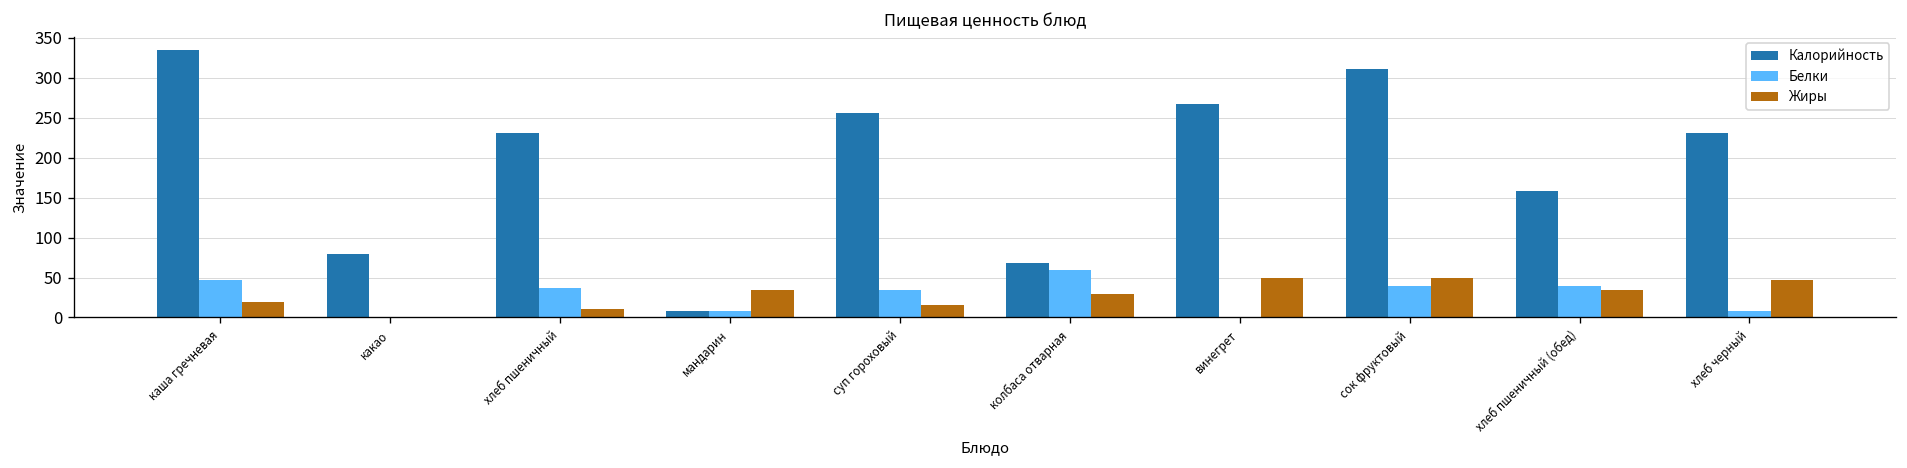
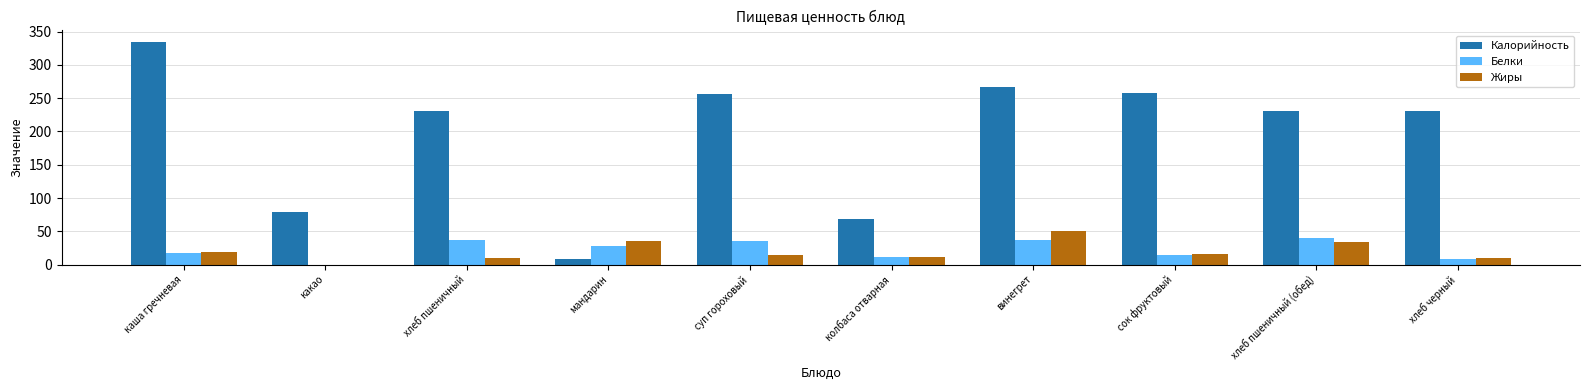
Белки, каша гречневая: 50 -> 20
Белки, мандарин: 10 -> 30
Белки, колбаса отварная: 60 -> 10
Жиры, колбаса отварная: 30 -> 10
Белки, винегрет: 0 -> 40
Калорийность, сок фруктовый: 310 -> 260
Белки, сок фруктовый: 40 -> 10
Жиры, сок фруктовый: 50 -> 20
Калорийность, хлеб пшеничный (обед): 160 -> 230
Жиры, хлеб черный: 50 -> 10
